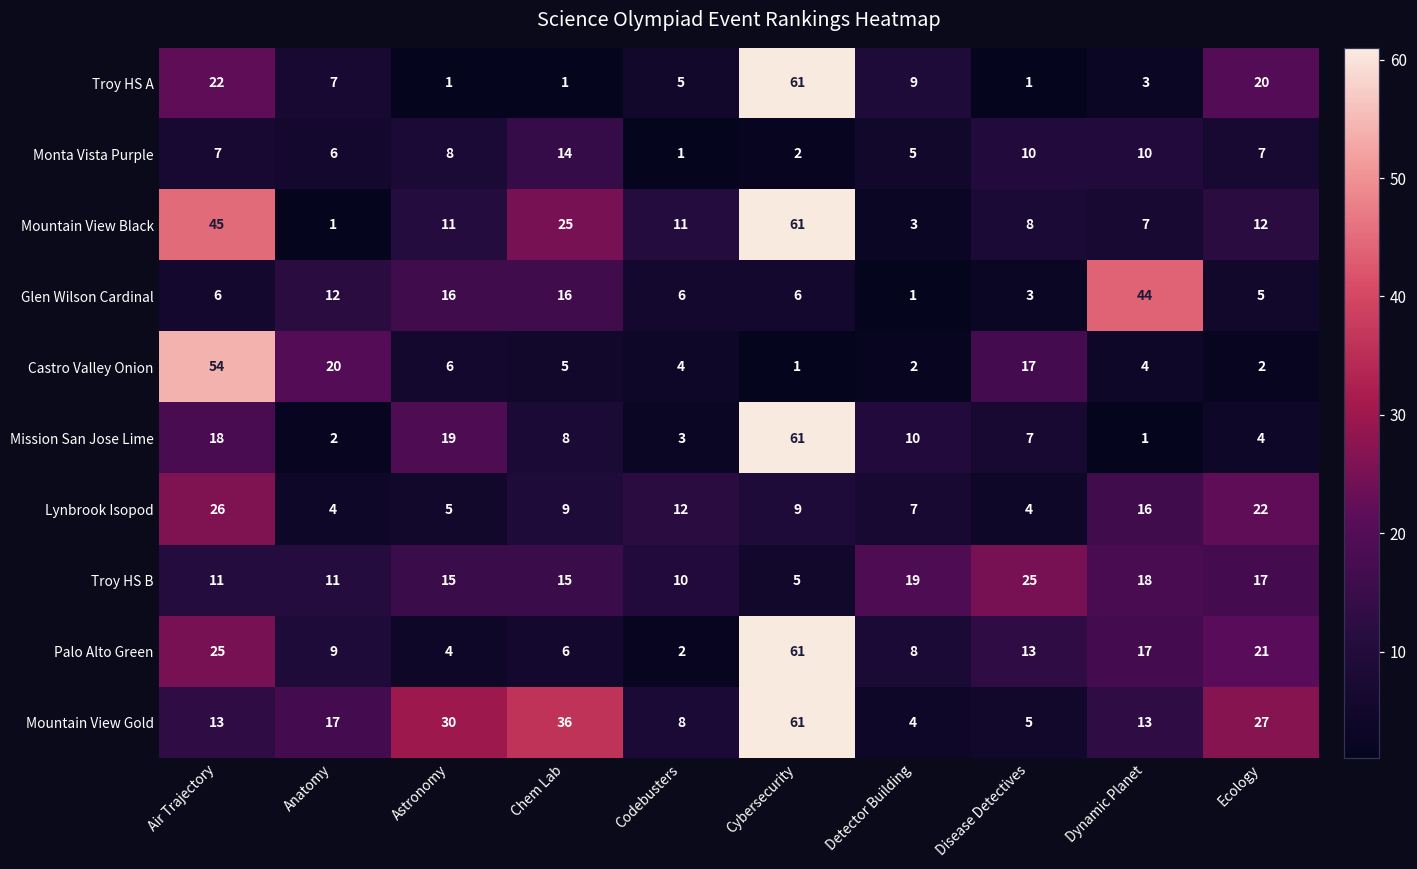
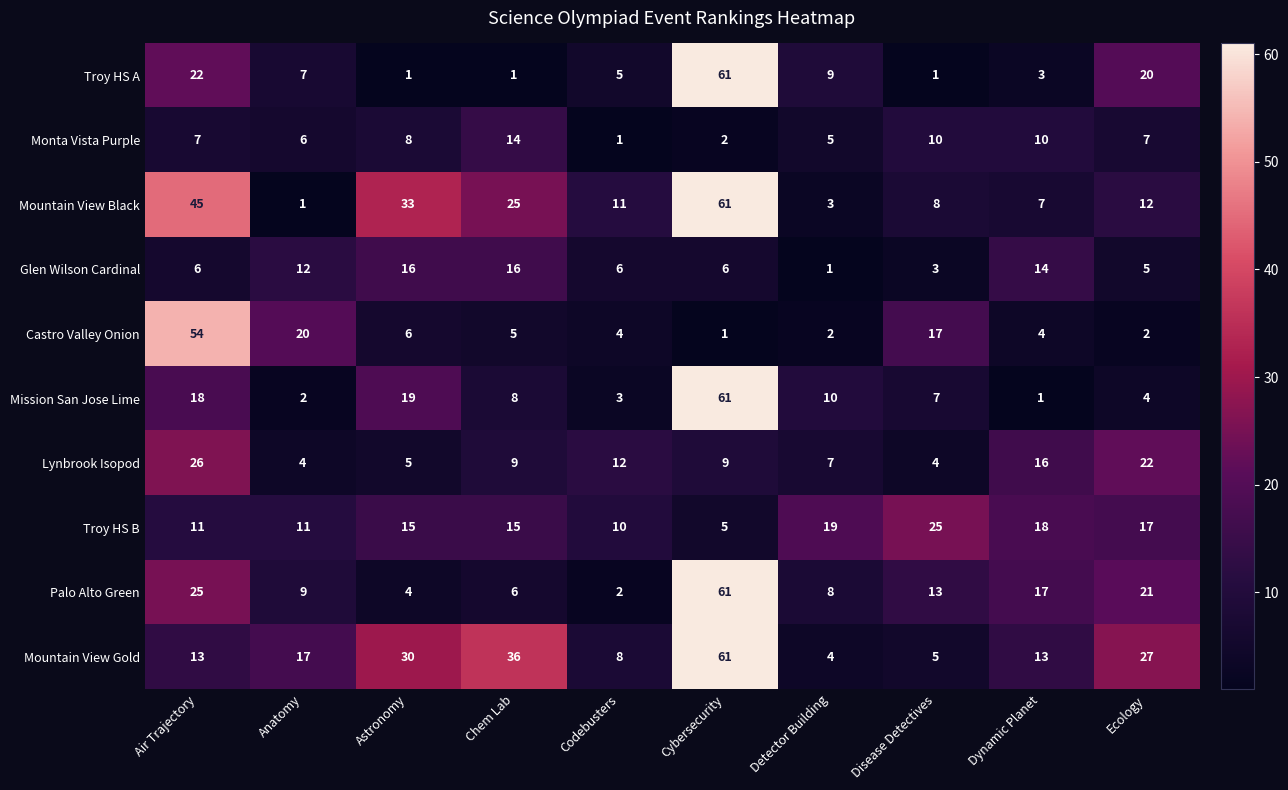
Mountain View Black, Astronomy: 11 -> 33
Glen Wilson Cardinal, Dynamic Planet: 44 -> 14
